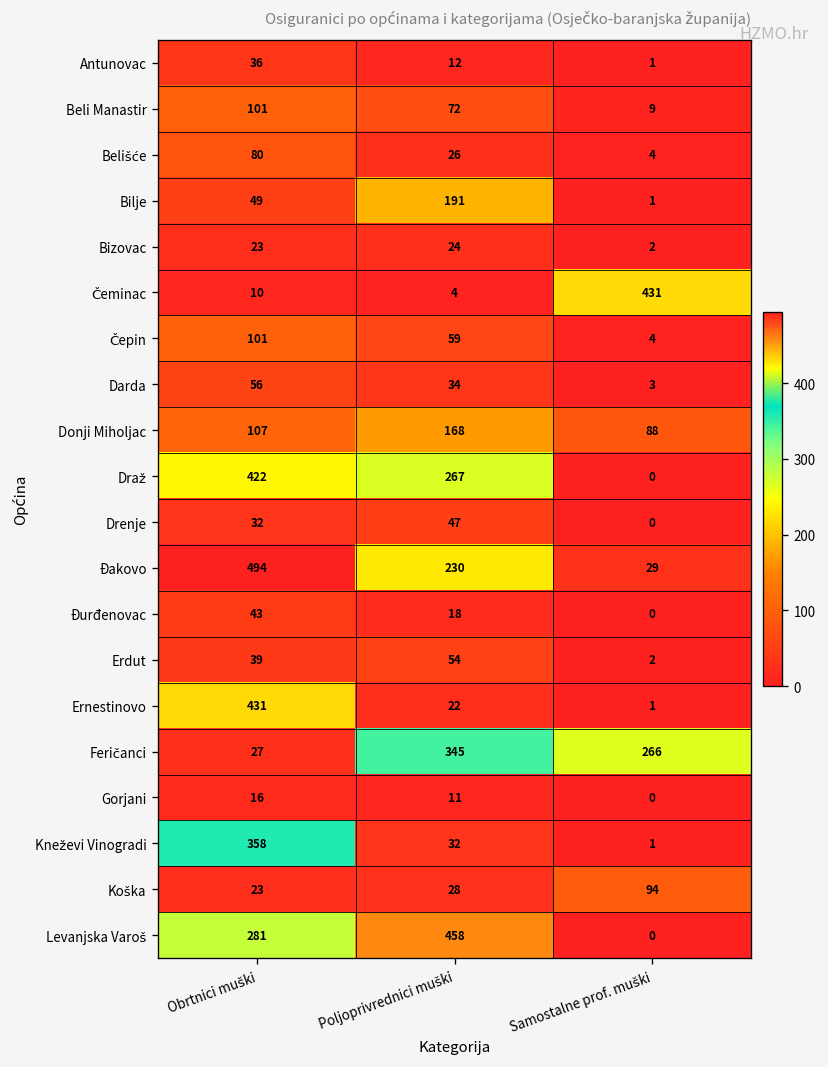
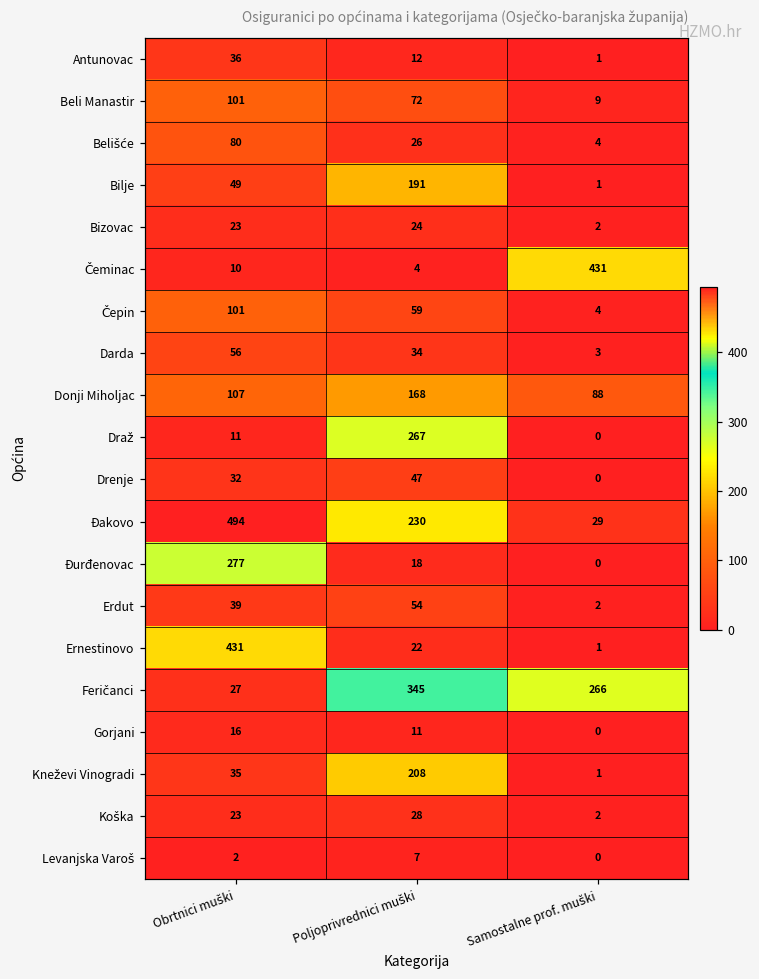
Draž, Obrtnici muški: 422 -> 11
Đurđenovac, Obrtnici muški: 43 -> 277
Kneževi Vinogradi, Obrtnici muški: 358 -> 35
Kneževi Vinogradi, Poljoprivrednici muški: 32 -> 208
Koška, Samostalne prof. muški: 94 -> 2
Levanjska Varoš, Obrtnici muški: 281 -> 2
Levanjska Varoš, Poljoprivrednici muški: 458 -> 7
